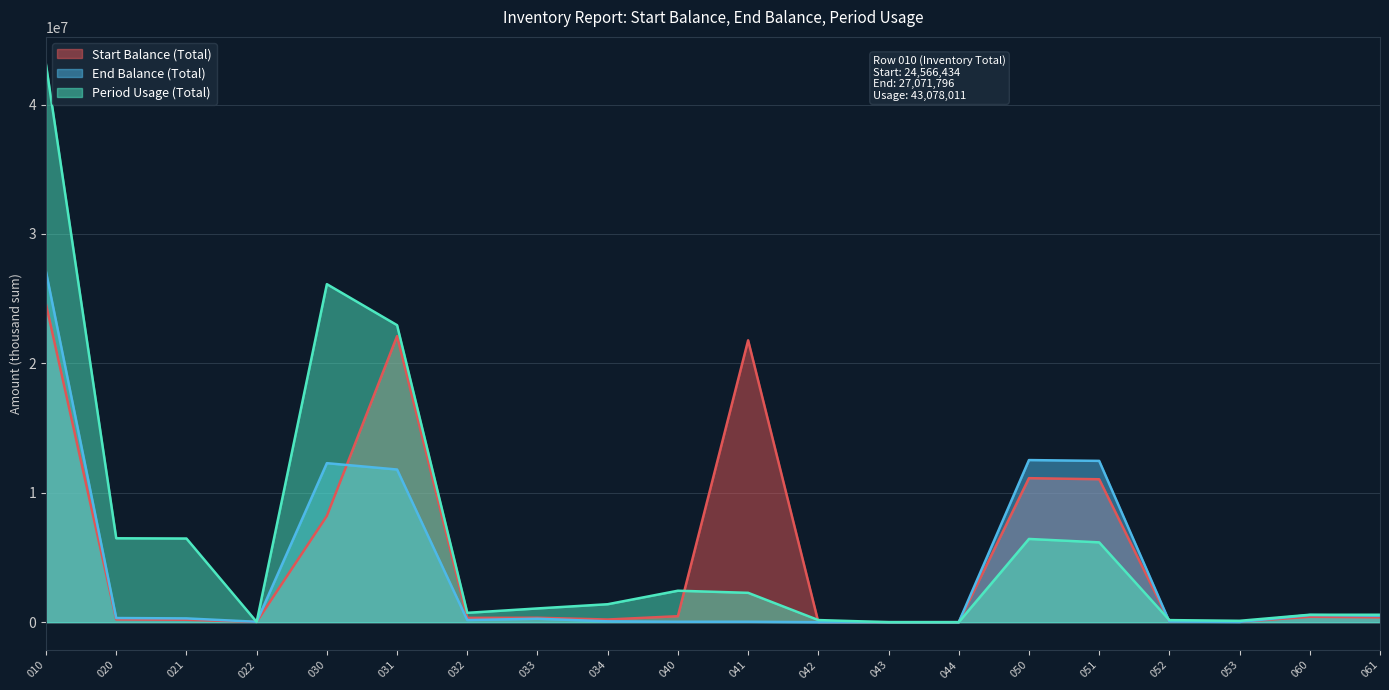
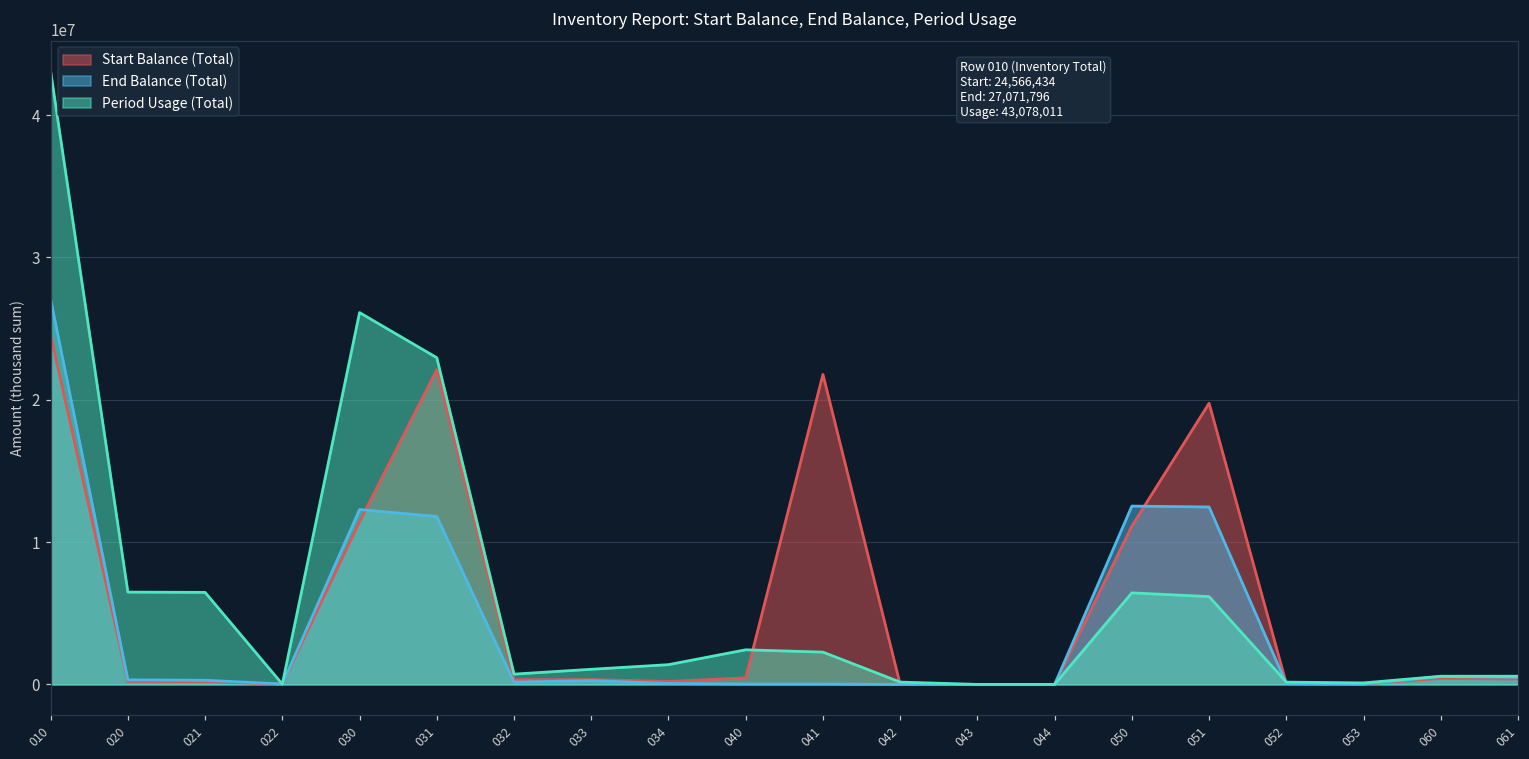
Start Balance (Total), 030: 8200000 -> 11400000
Start Balance (Total), 051: 11000000 -> 19800000
